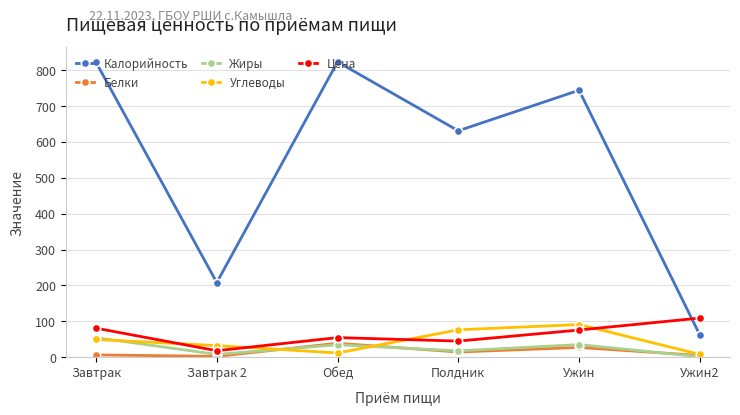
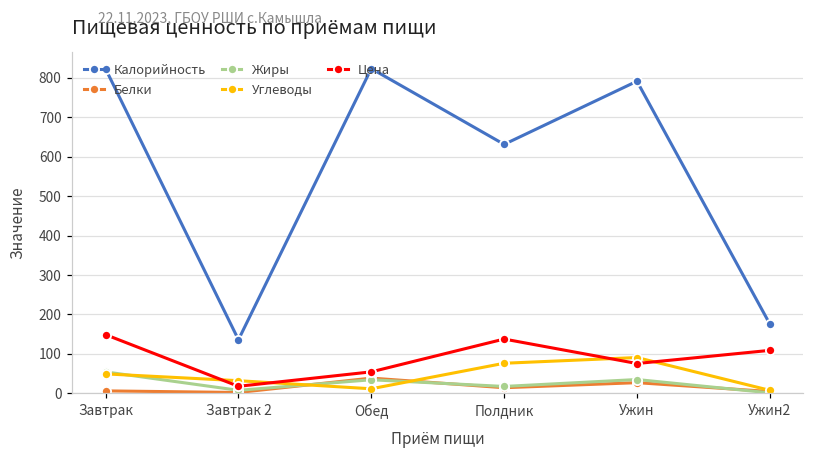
Цена, Завтрак: 80 -> 150
Калорийность, Завтрак 2: 210 -> 140
Цена, Полдник: 40 -> 140
Калорийность, Ужин: 740 -> 790
Калорийность, Ужин2: 60 -> 180
